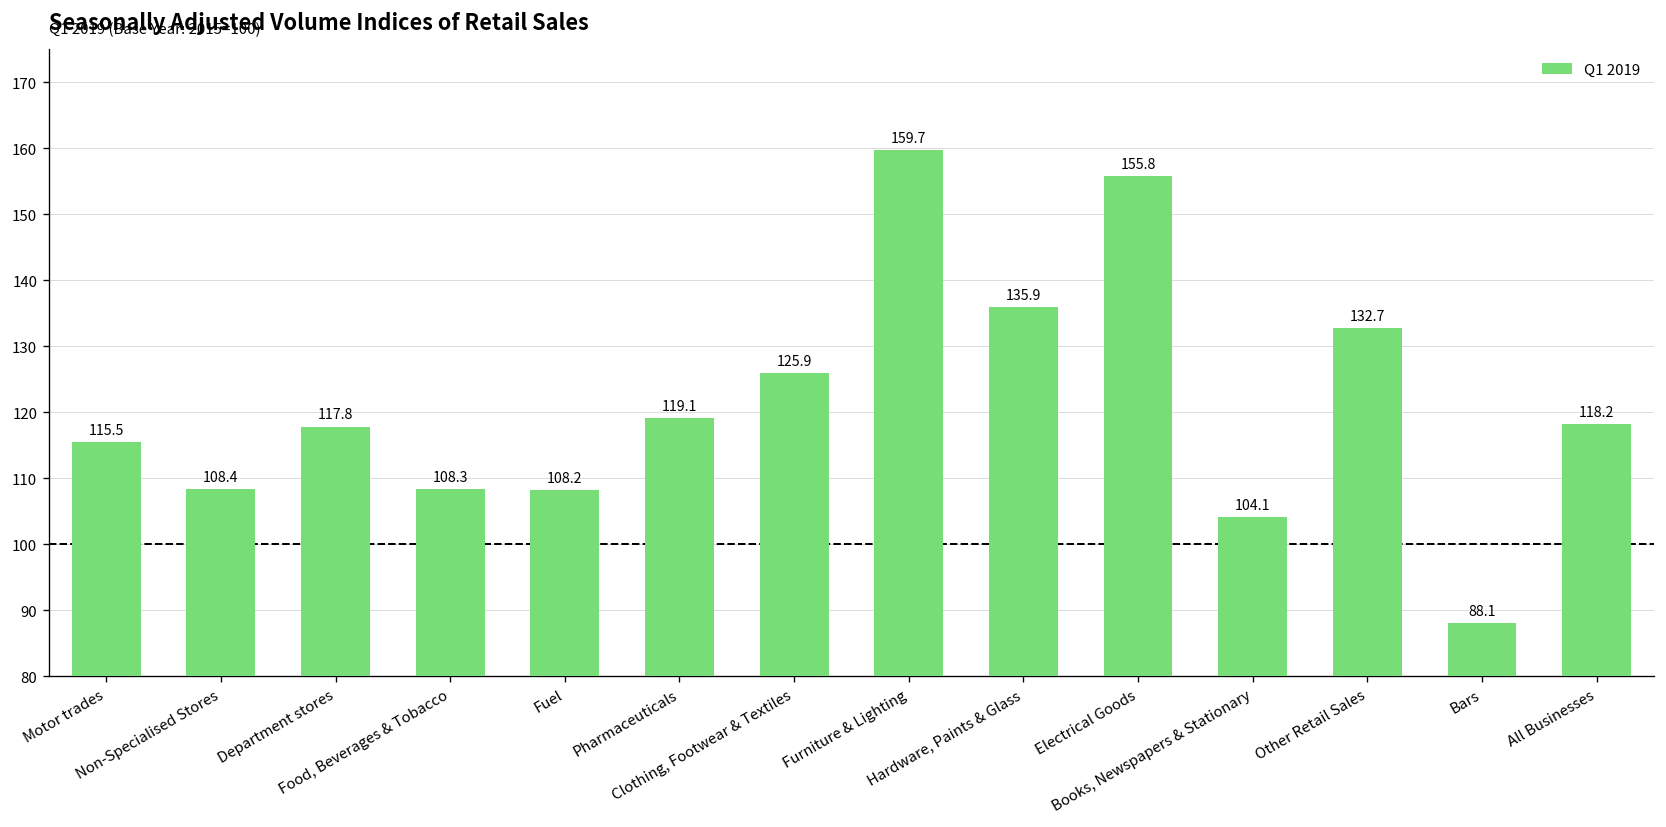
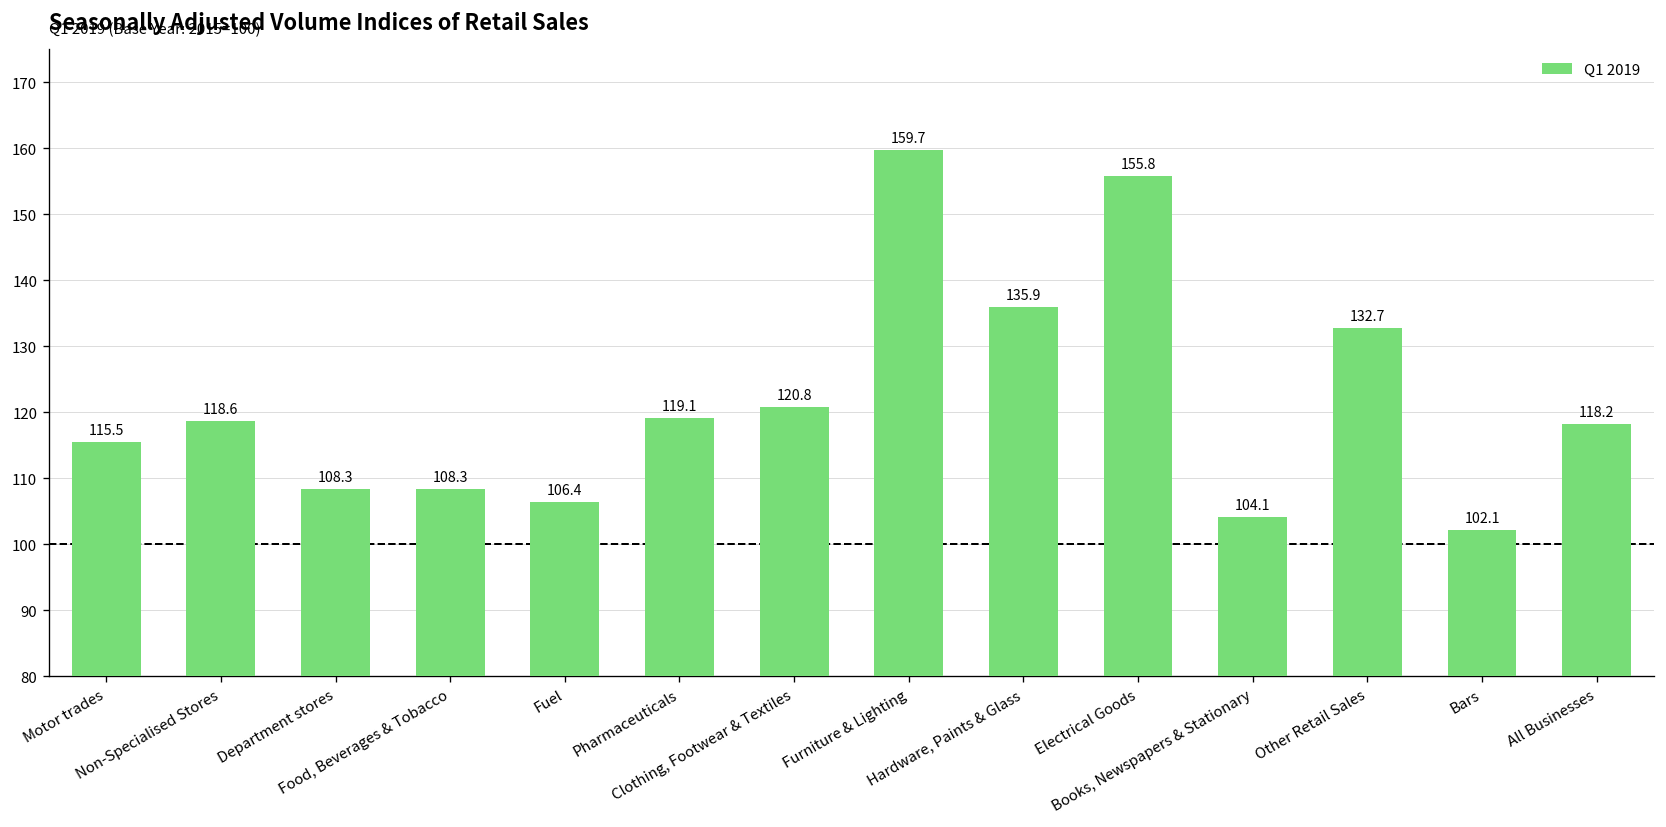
Non-Specialised Stores: 108.4 -> 118.6
Department stores: 117.8 -> 108.3
Fuel: 108.2 -> 106.4
Clothing, Footwear & Textiles: 125.9 -> 120.8
Bars: 88.1 -> 102.1
